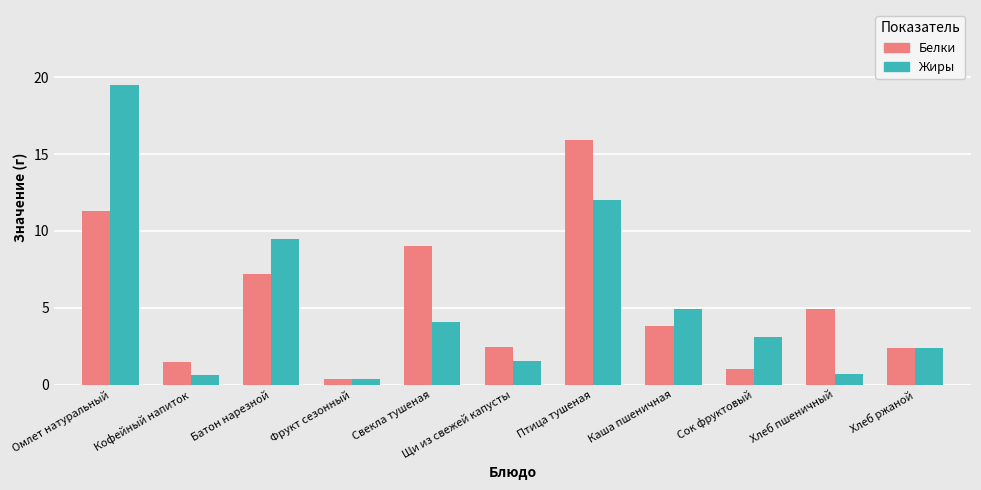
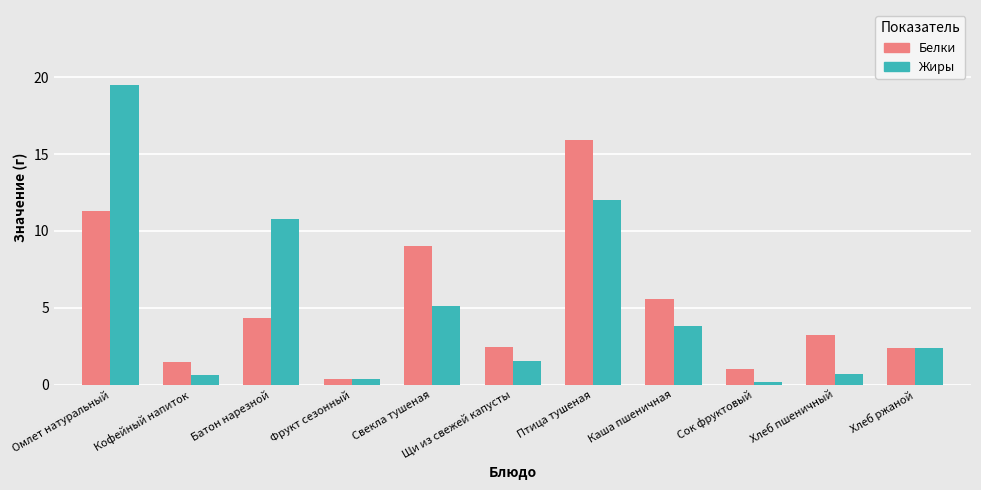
Белки, Батон нарезной: 7.2 -> 4.4
Жиры, Батон нарезной: 9.5 -> 10.8
Жиры, Свекла тушеная: 4.1 -> 5.1
Белки, Каша пшеничная: 3.8 -> 5.6
Жиры, Каша пшеничная: 4.9 -> 3.8
Жиры, Сок фруктовый: 3.1 -> 0.2
Белки, Хлеб пшеничный: 4.9 -> 3.2
